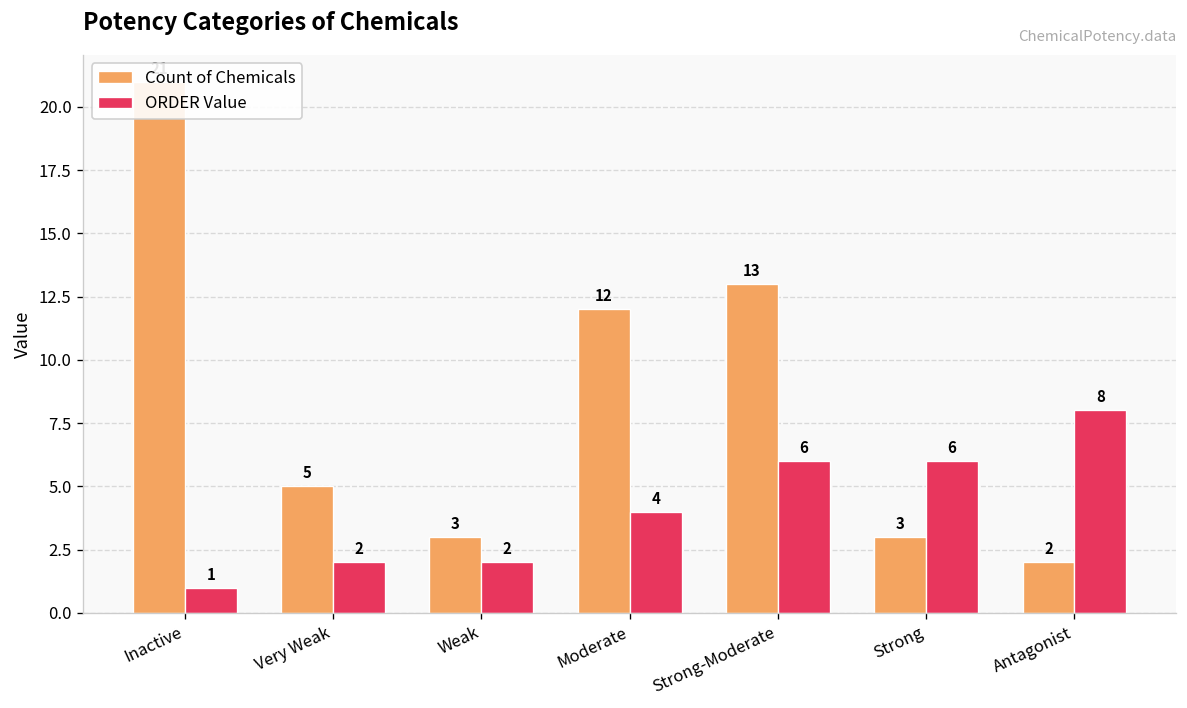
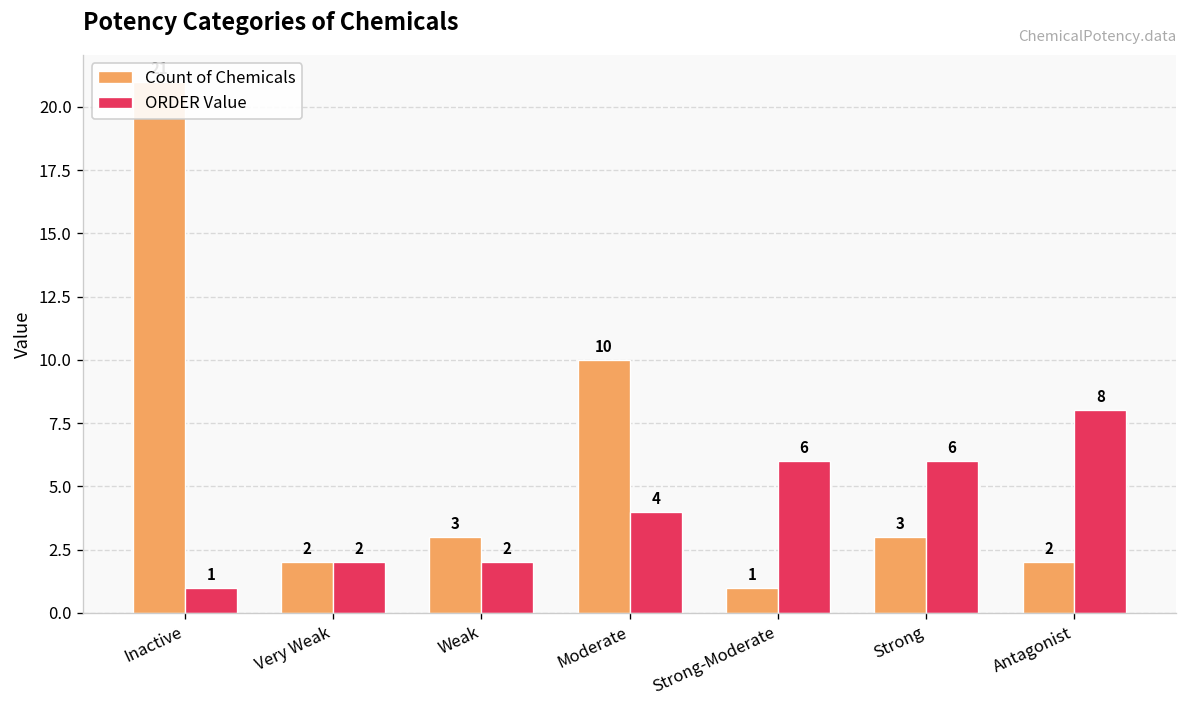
Count of Chemicals, Very Weak: 5 -> 2
Count of Chemicals, Moderate: 12 -> 10
Count of Chemicals, Strong-Moderate: 13 -> 1
